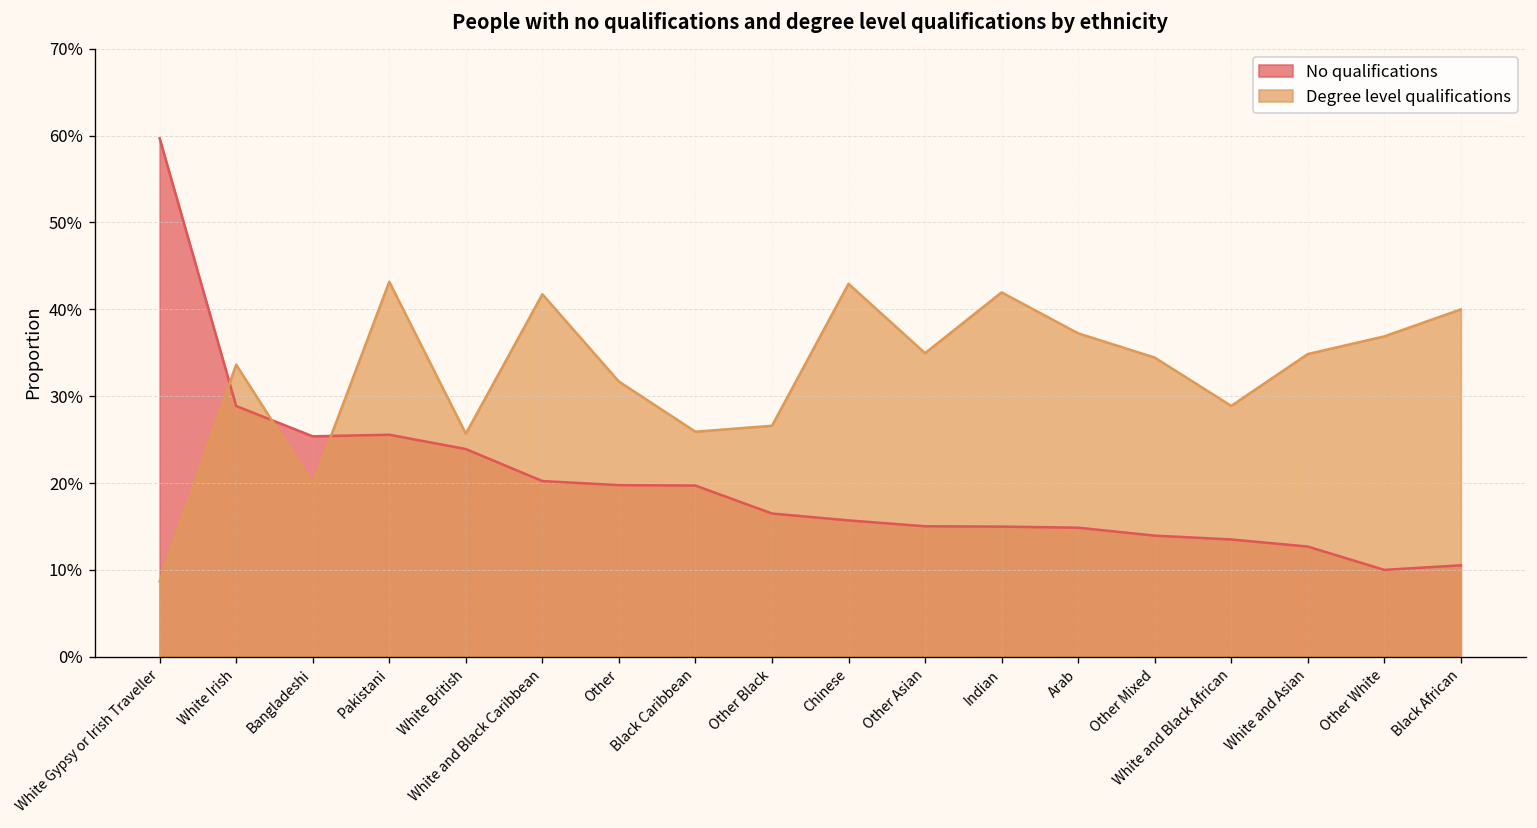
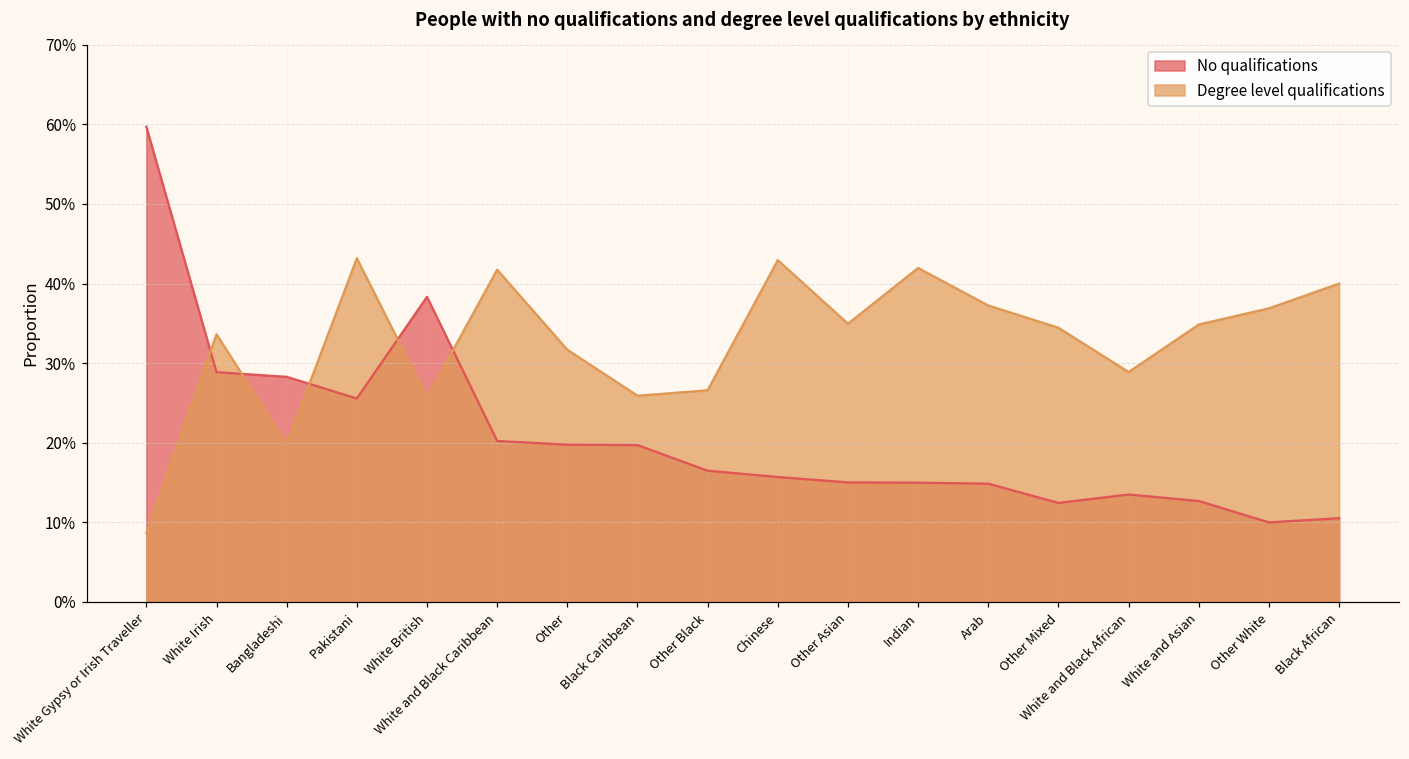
No qualifications, Bangladeshi: 25% -> 28%
No qualifications, White British: 24% -> 38%
No qualifications, Other Mixed: 14% -> 12%
